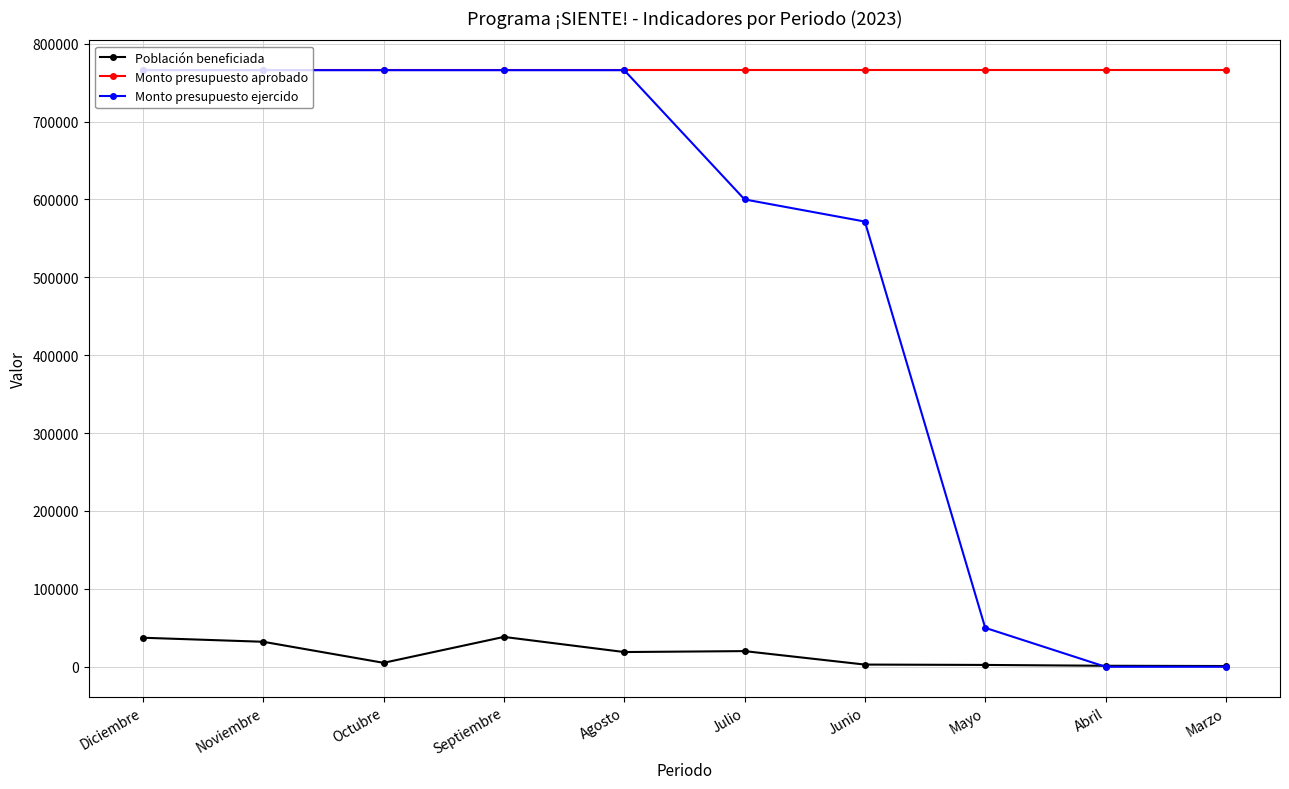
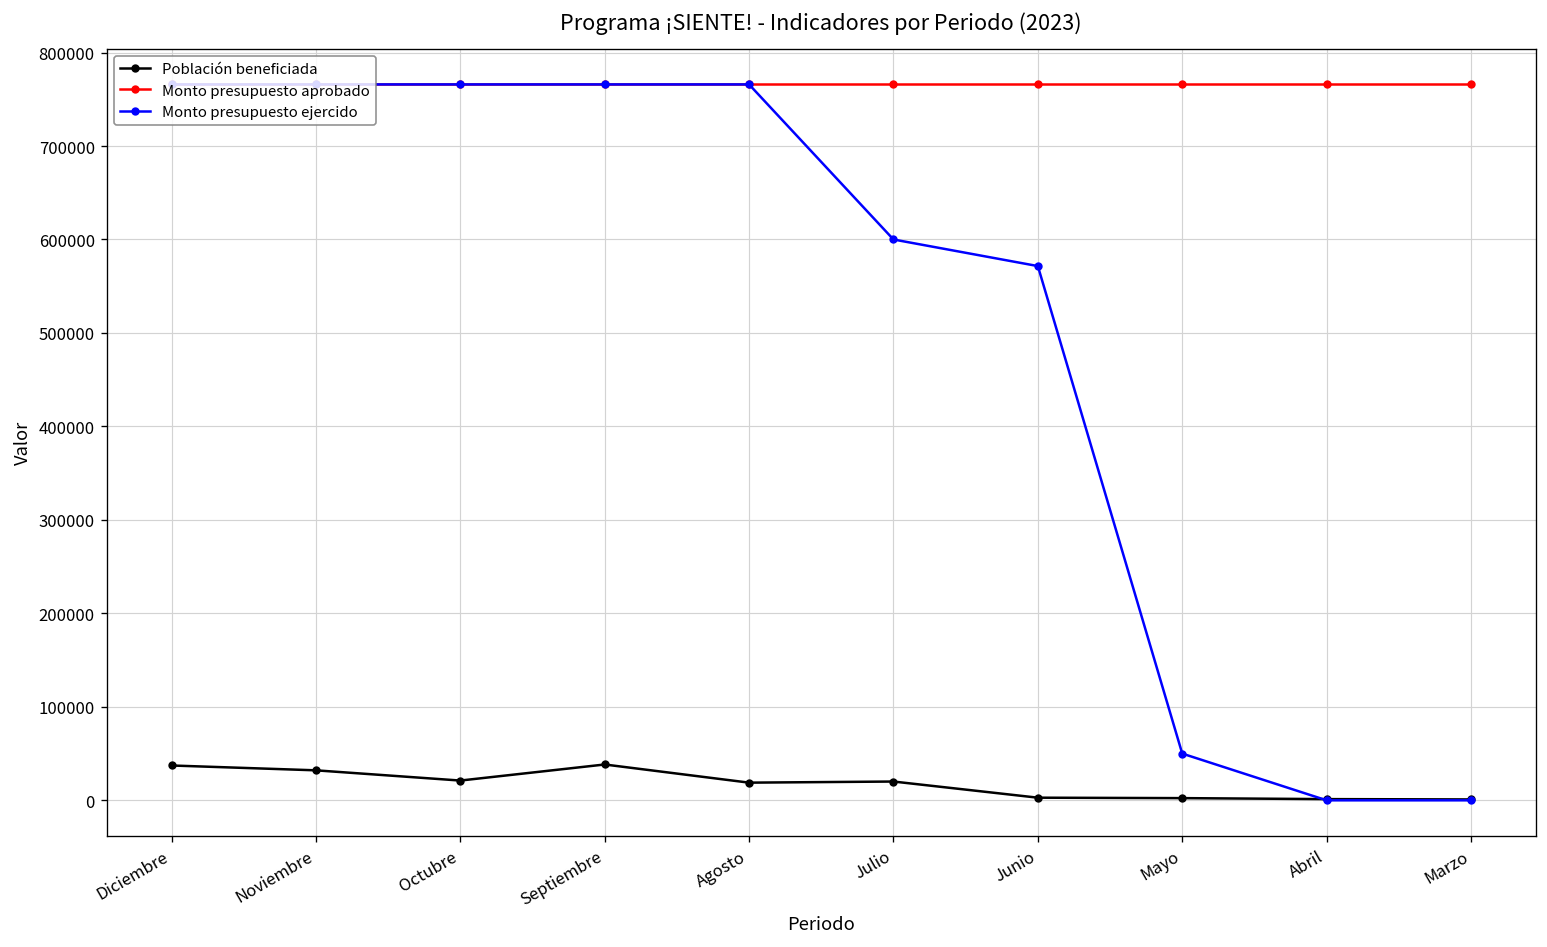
Población beneficiada, Octubre: 10000 -> 20000
